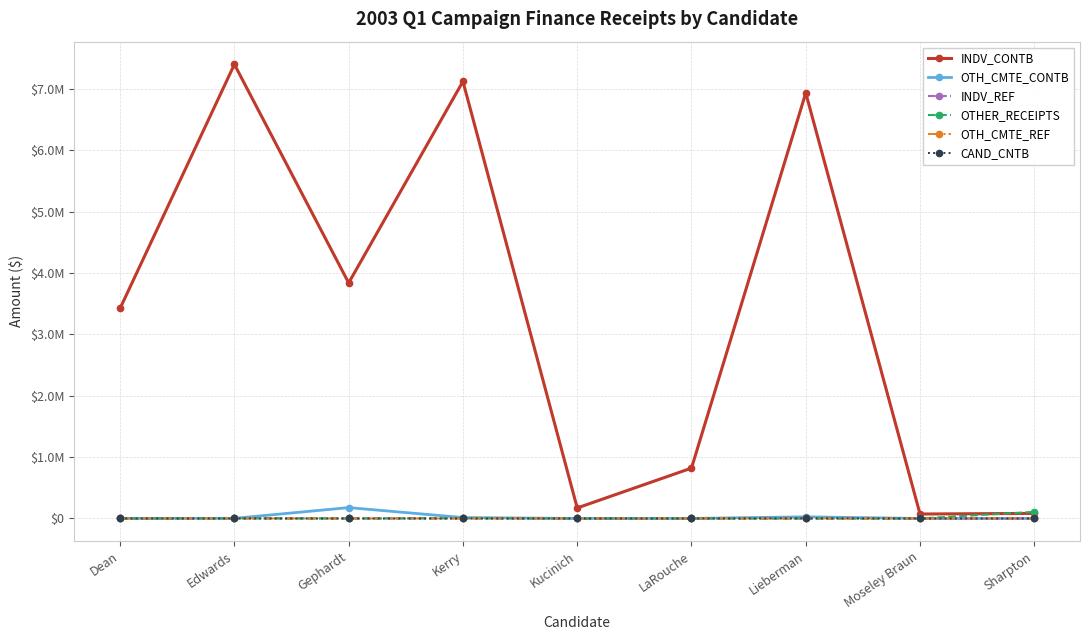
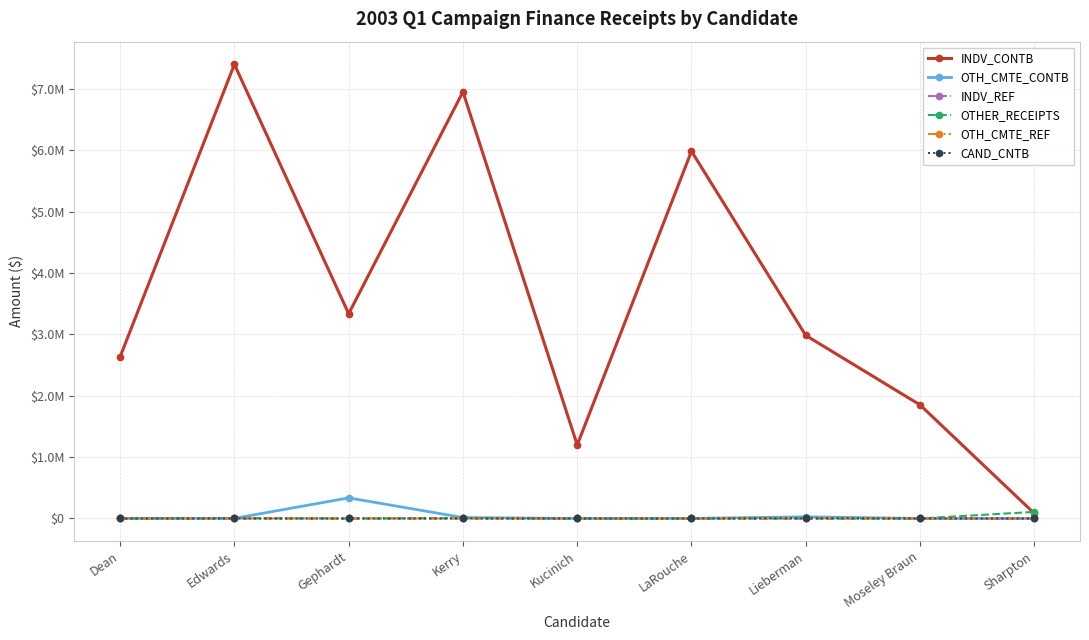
INDV_CONTB, Dean: $3400000 -> $2600000
INDV_CONTB, Gephardt: $3800000 -> $3300000
OTH_CMTE_CONTB, Gephardt: $200000 -> $300000
INDV_CONTB, Kerry: $7100000 -> $7000000
INDV_CONTB, Kucinich: $200000 -> $1200000
INDV_CONTB, LaRouche: $800000 -> $6000000
INDV_CONTB, Lieberman: $6900000 -> $3000000
INDV_CONTB, Moseley Braun: $100000 -> $1900000
